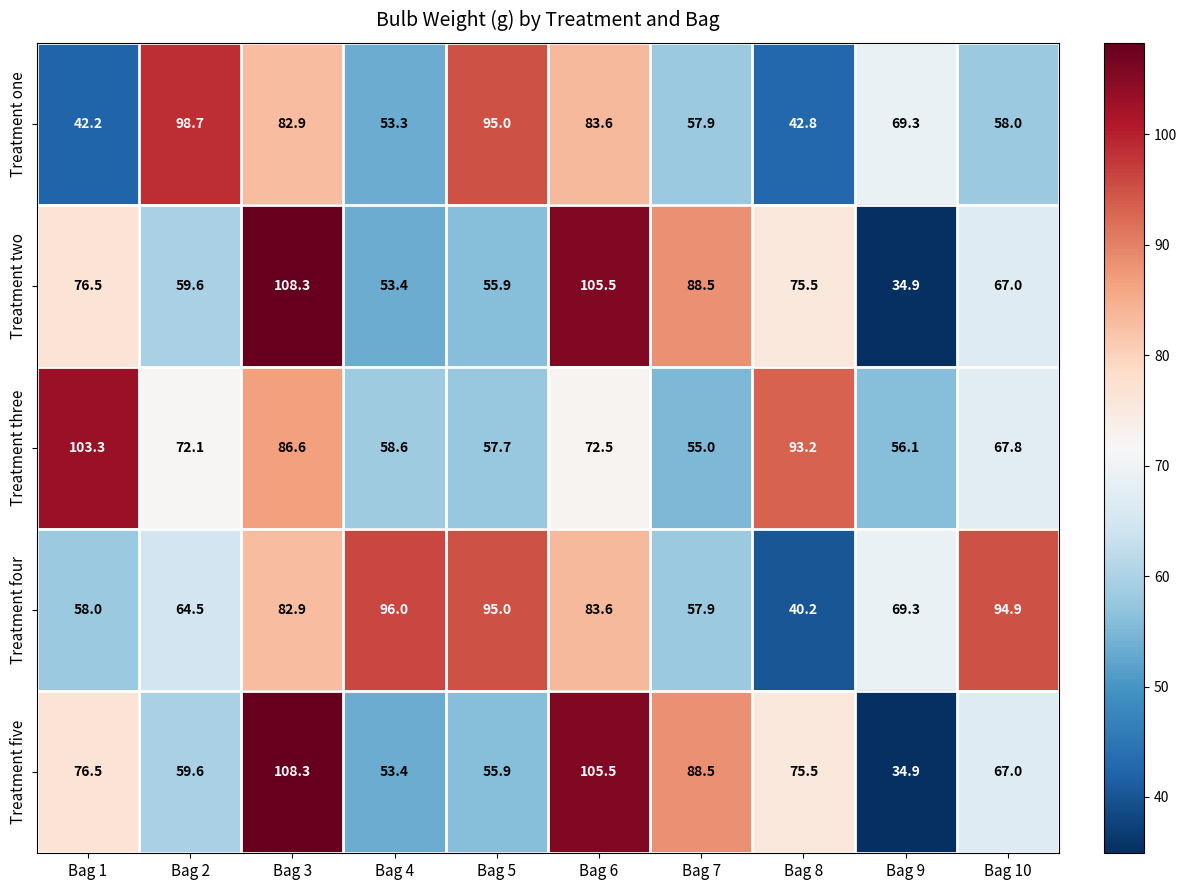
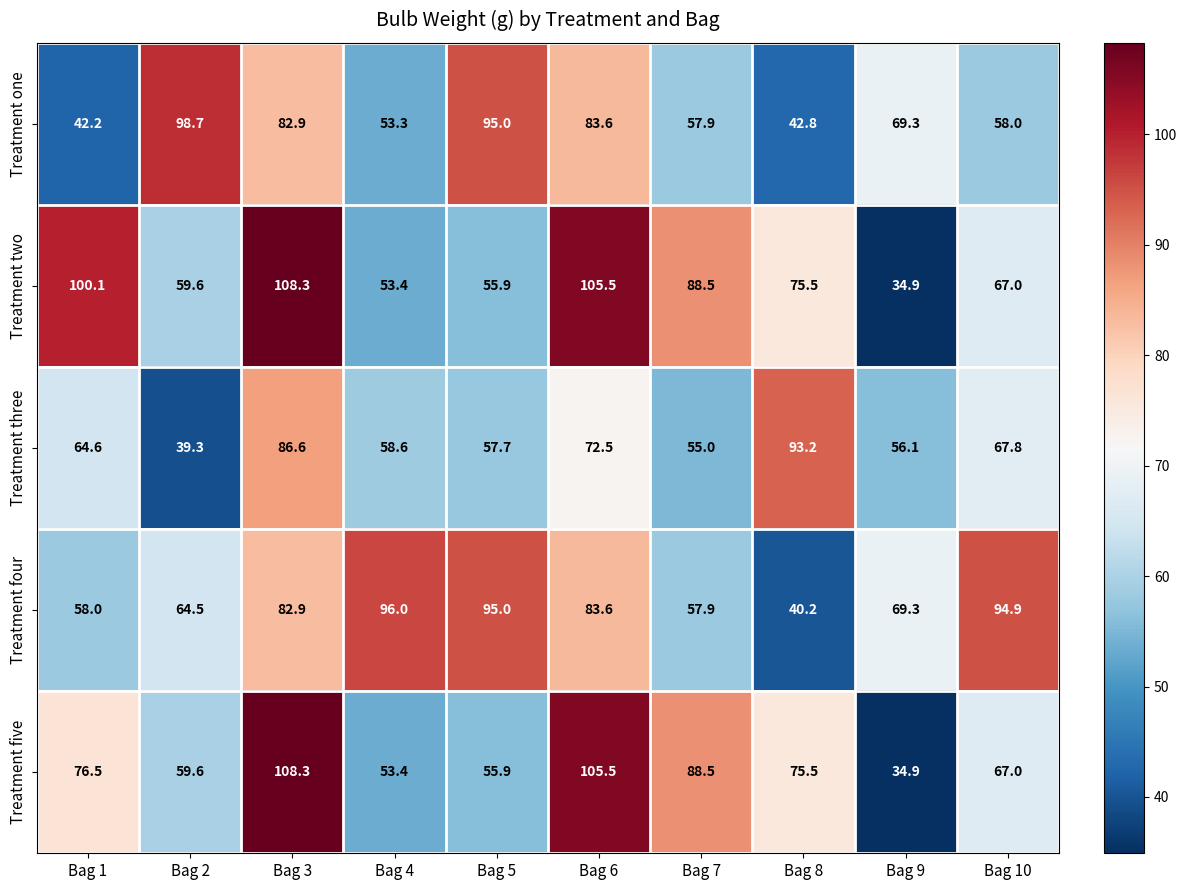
Treatment two, Bag 1: 76.5 -> 100.1
Treatment three, Bag 1: 103.3 -> 64.6
Treatment three, Bag 2: 72.1 -> 39.3
